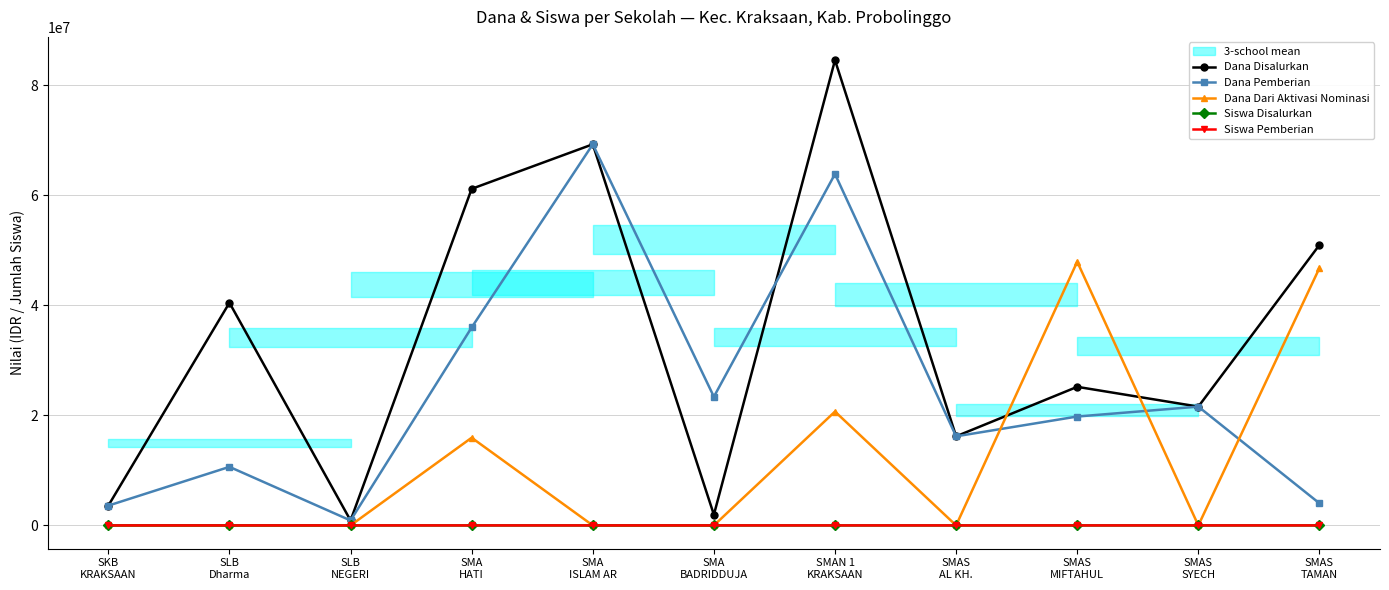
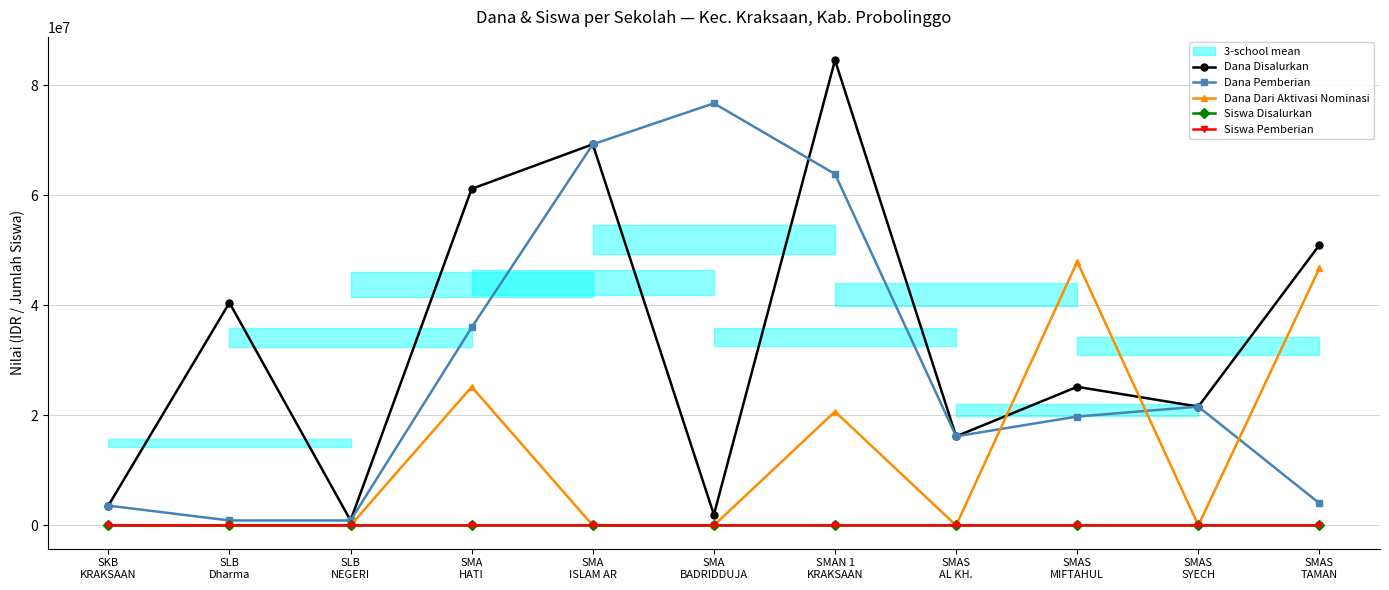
Dana Pemberian, SLB Dharma: 11000000 -> 1000000
Dana Dari Aktivasi Nominasi, SMA HATI: 16000000 -> 25000000
Dana Pemberian, SMA BADRIDDUJA: 23000000 -> 77000000
